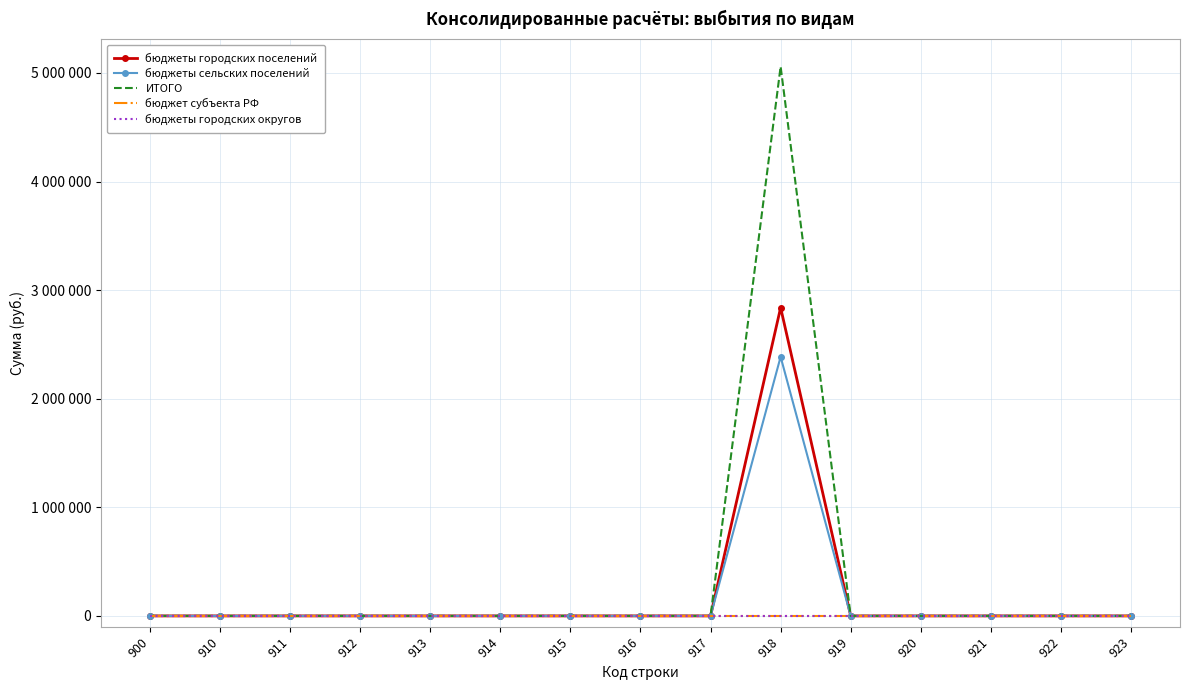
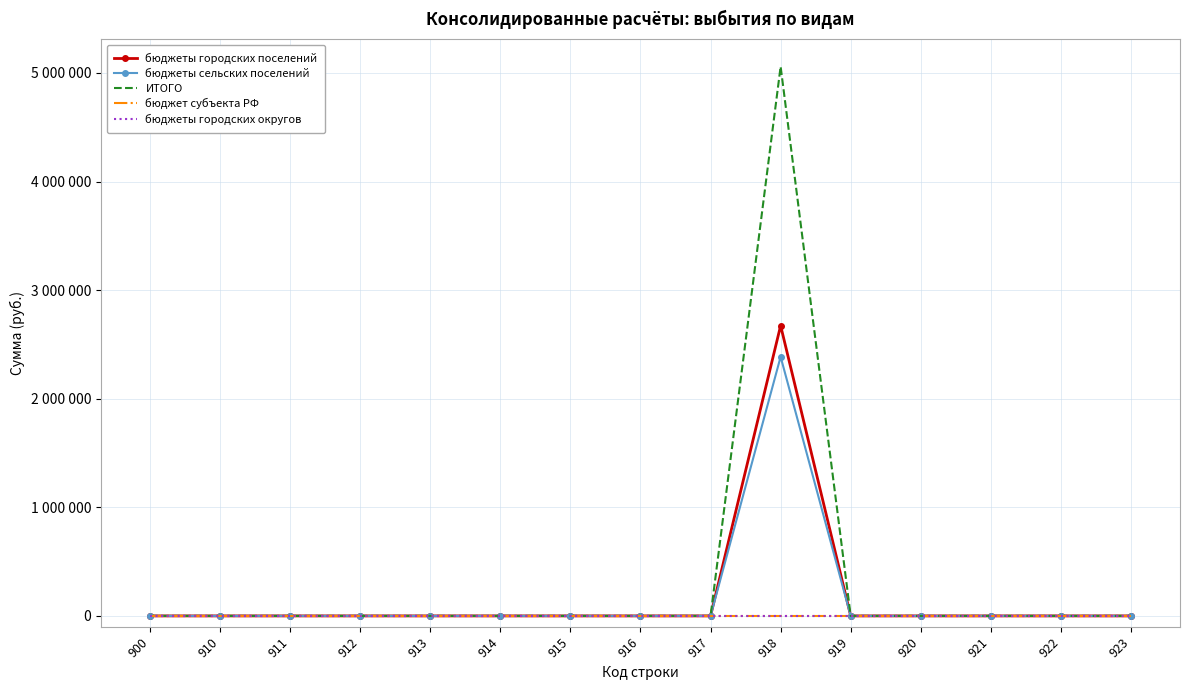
бюджеты городских поселений, 918: 2840000 -> 2670000
